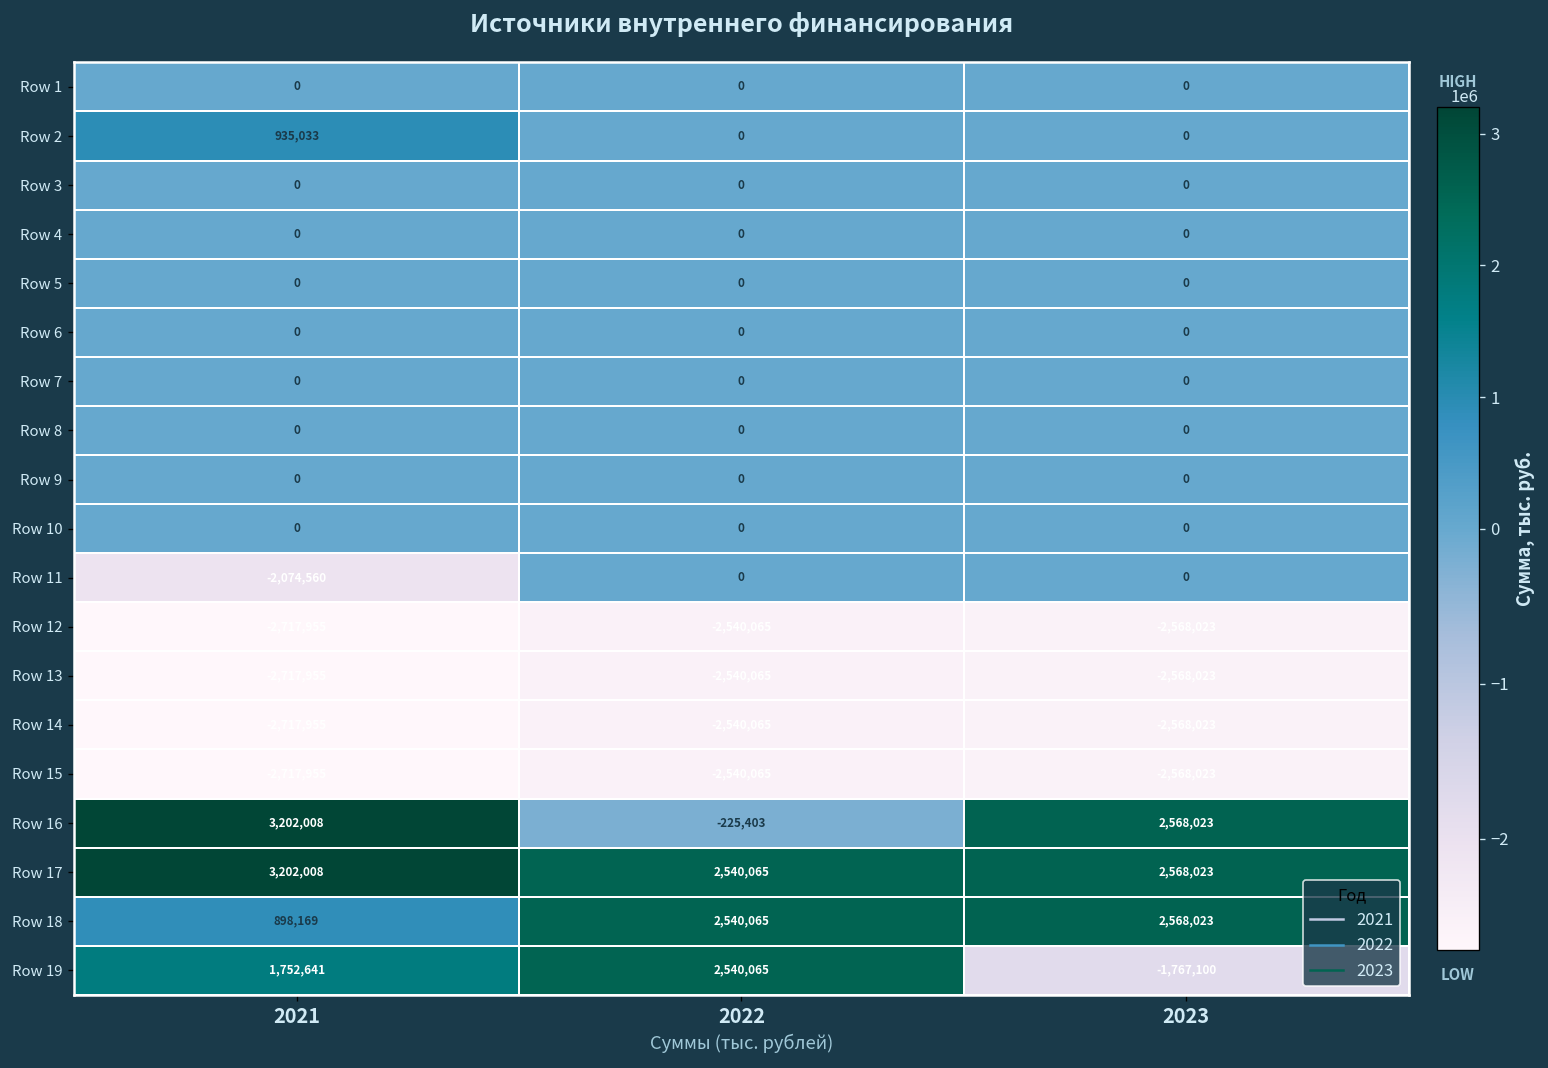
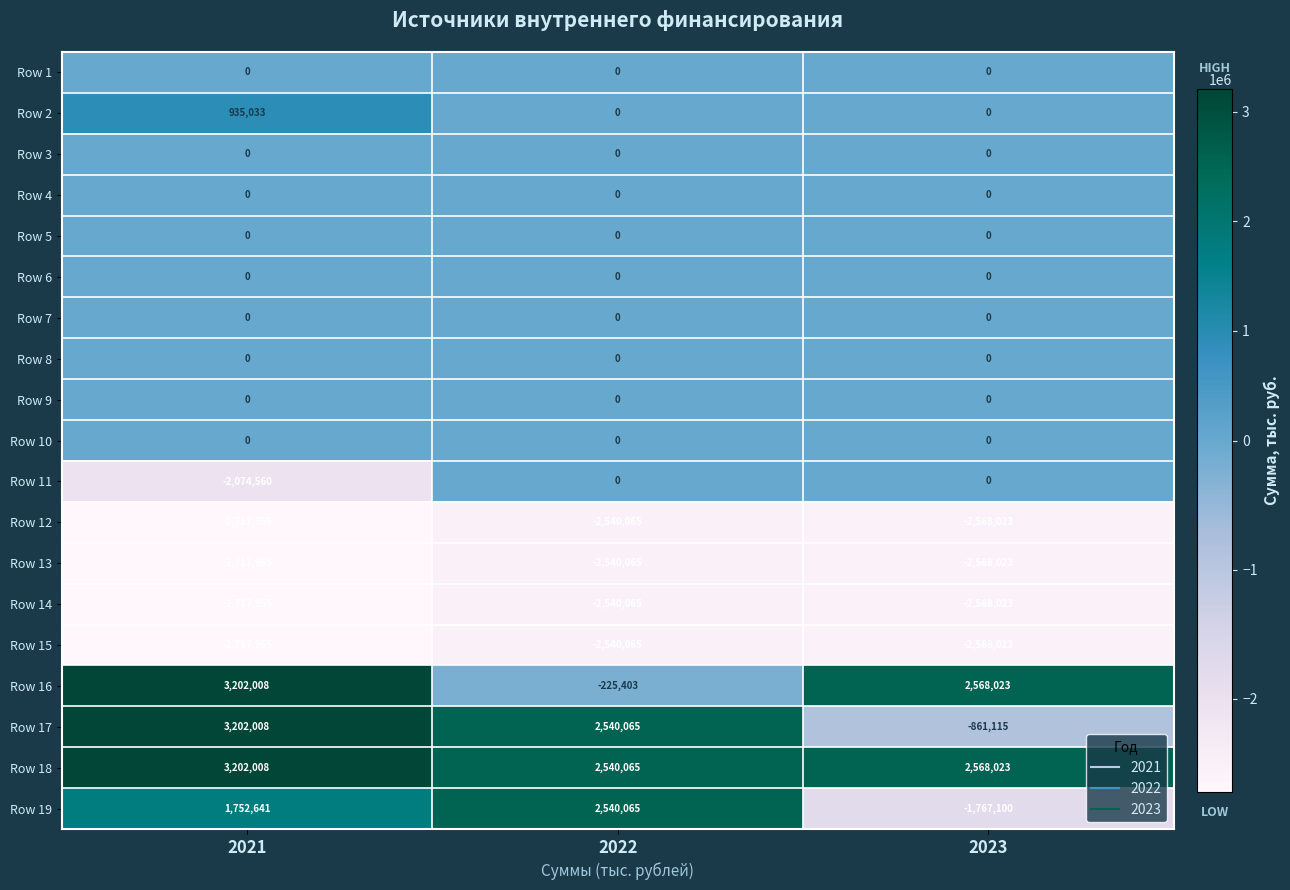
Row 17, 2023: 2,568,023 -> -861,115
Row 18, 2021: 898,169 -> 3,202,008
